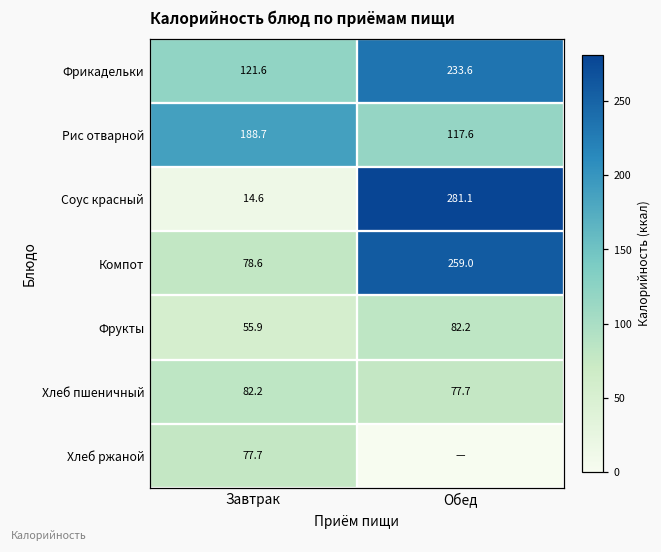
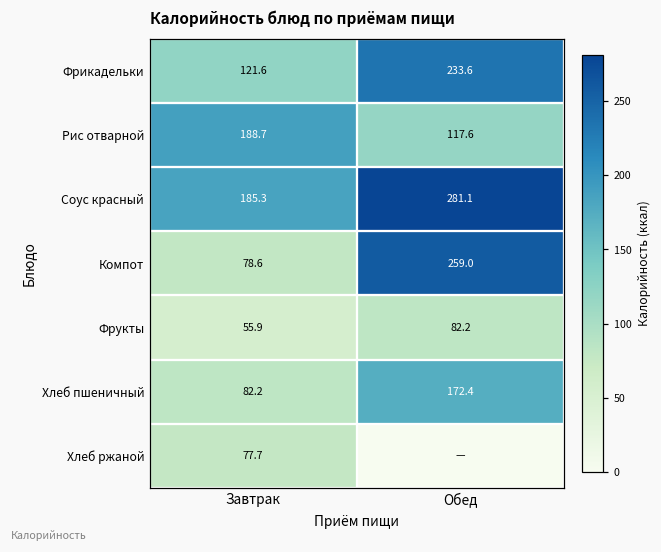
Соус красный, Завтрак: 14.6 -> 185.3
Хлеб пшеничный, Обед: 77.7 -> 172.4
